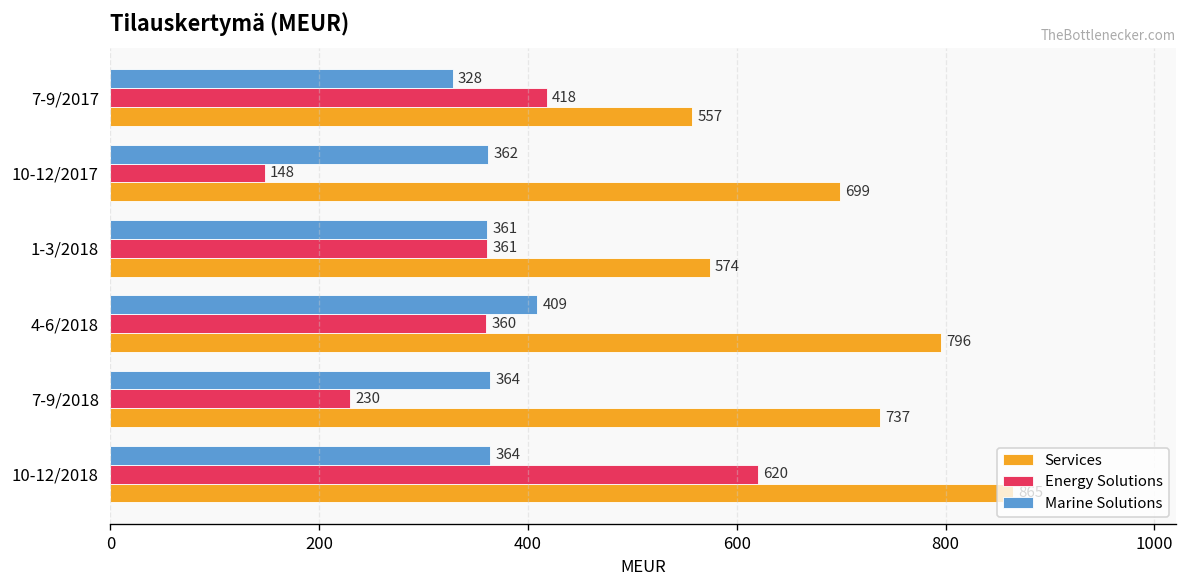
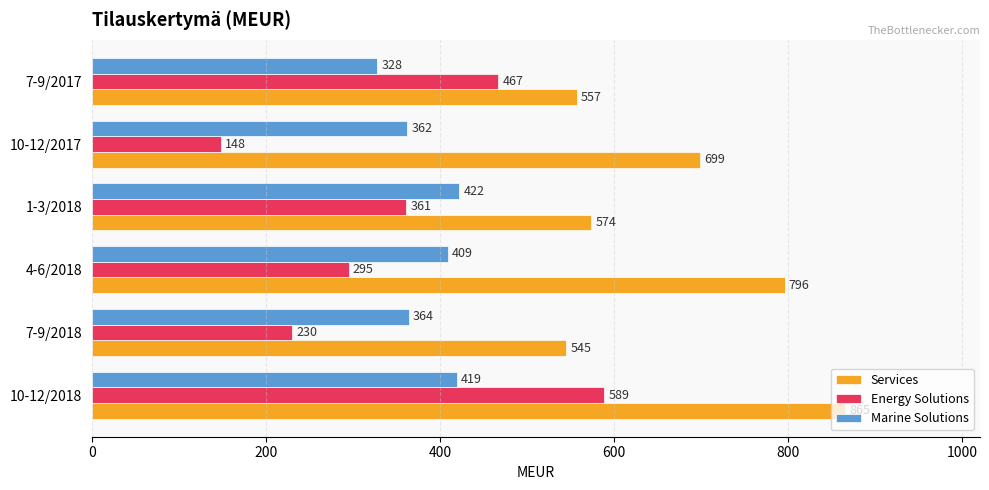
Energy Solutions, 7-9/2017: 418 -> 467
Marine Solutions, 1-3/2018: 361 -> 422
Energy Solutions, 4-6/2018: 360 -> 295
Services, 7-9/2018: 737 -> 545
Marine Solutions, 10-12/2018: 364 -> 419
Energy Solutions, 10-12/2018: 620 -> 589
